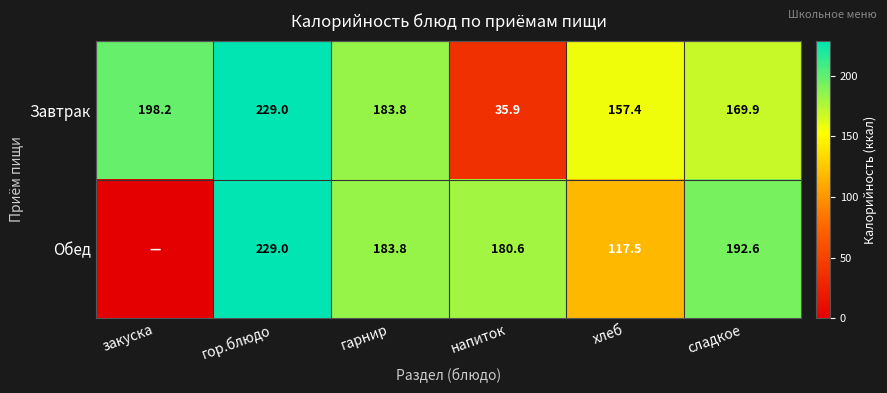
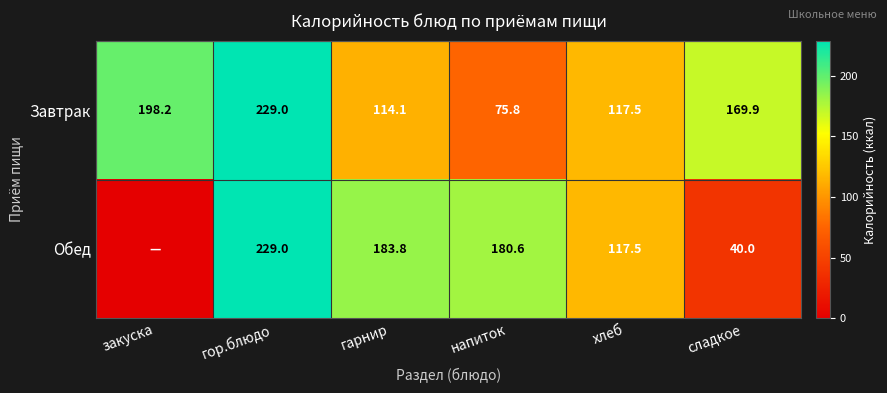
Завтрак, гарнир: 183.8 -> 114.1
Завтрак, напиток: 35.9 -> 75.8
Завтрак, хлеб: 157.4 -> 117.5
Обед, сладкое: 192.6 -> 40.0
